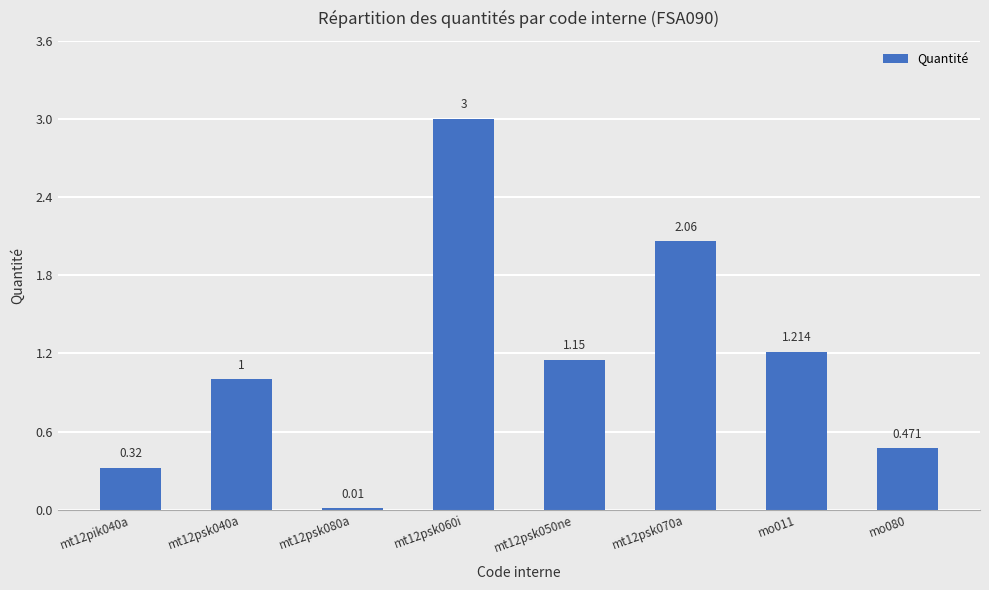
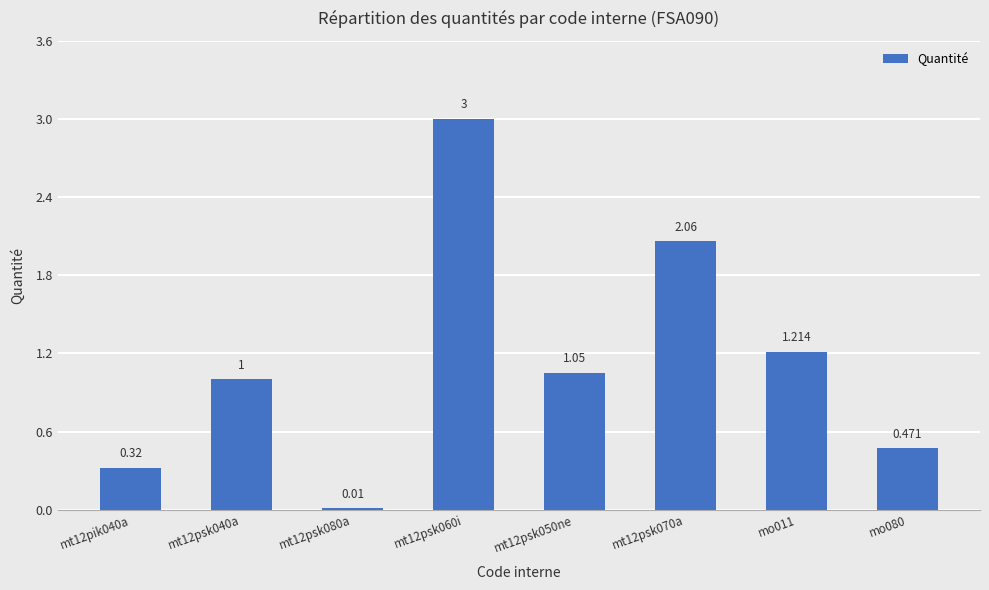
mt12psk050ne: 1.15 -> 1.05
